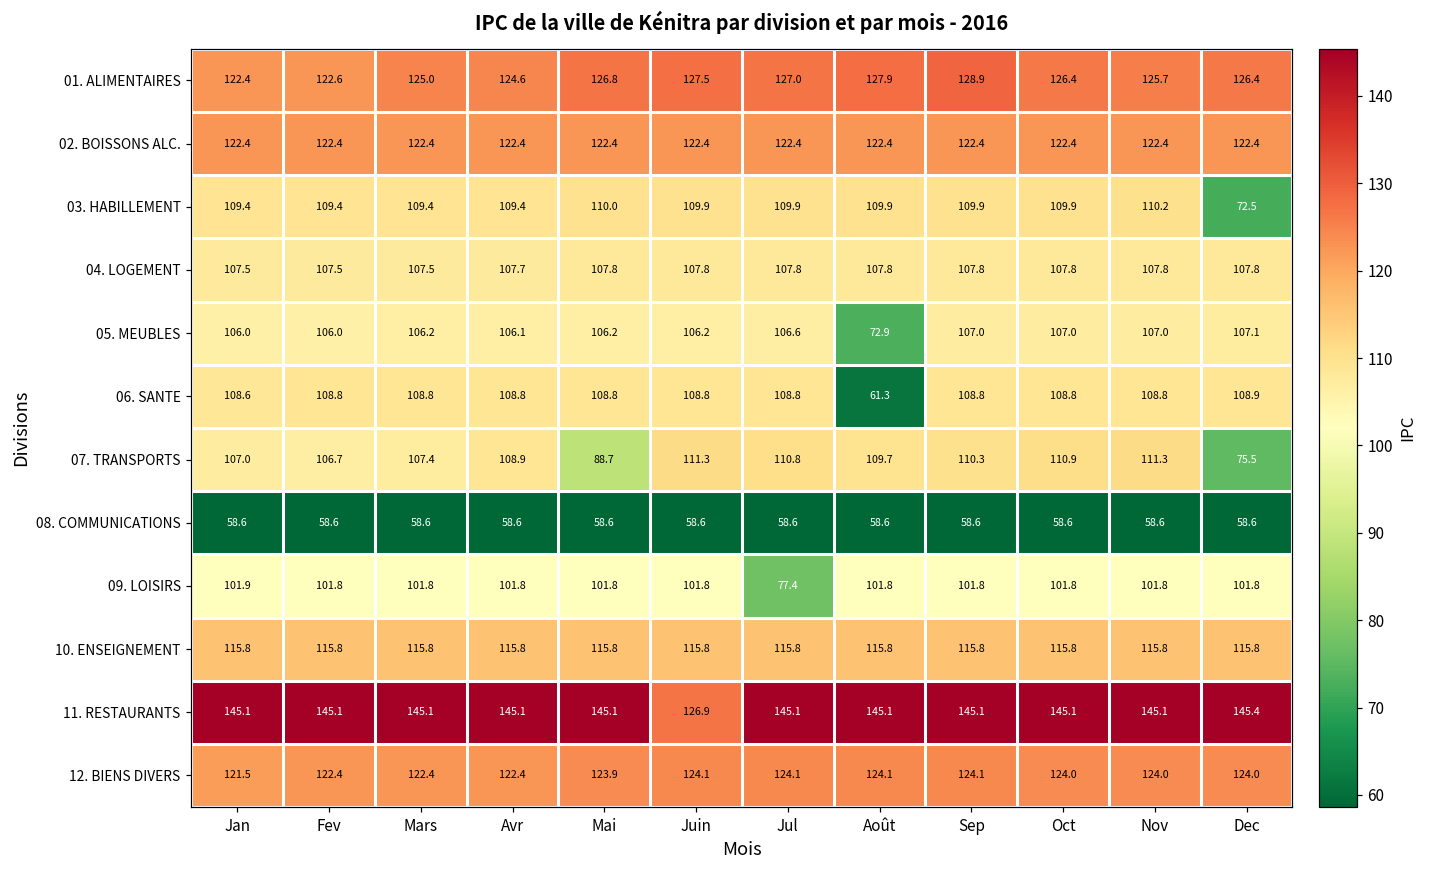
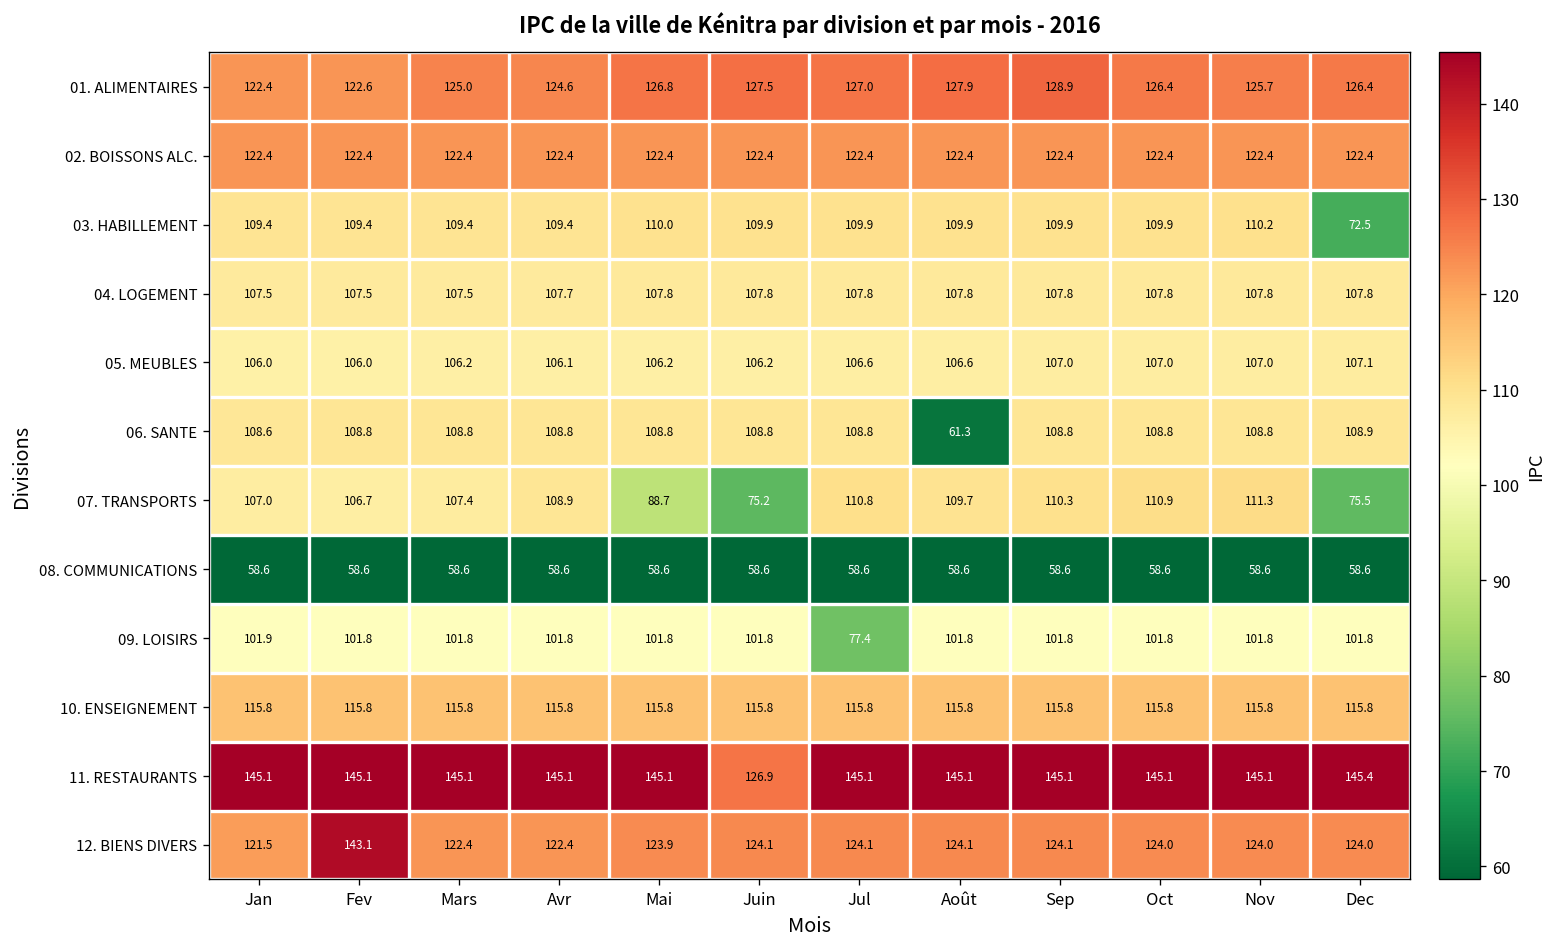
05. MEUBLES, Août: 72.9 -> 106.6
07. TRANSPORTS, Juin: 111.3 -> 75.2
12. BIENS DIVERS, Fev: 122.4 -> 143.1
